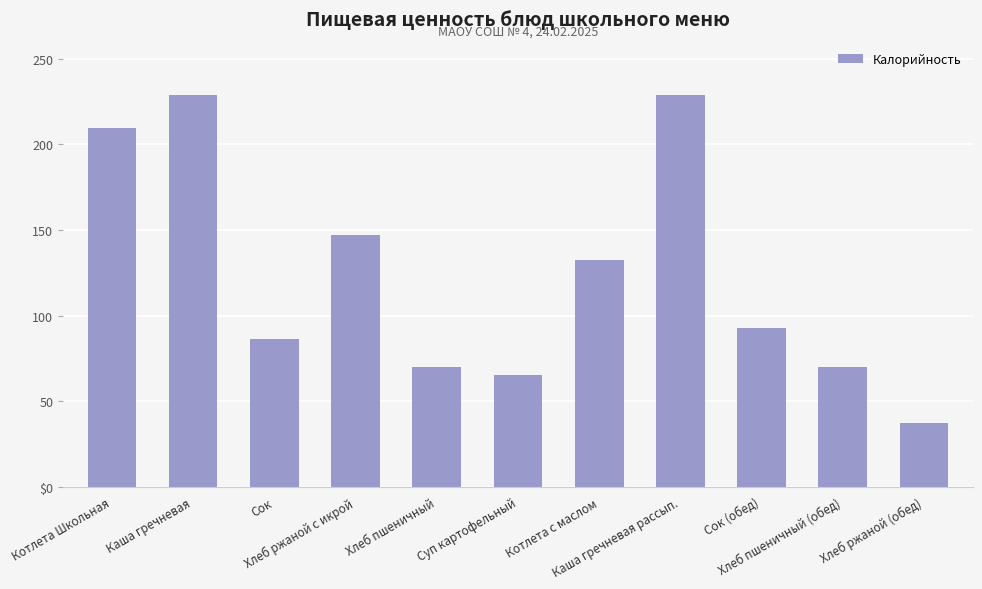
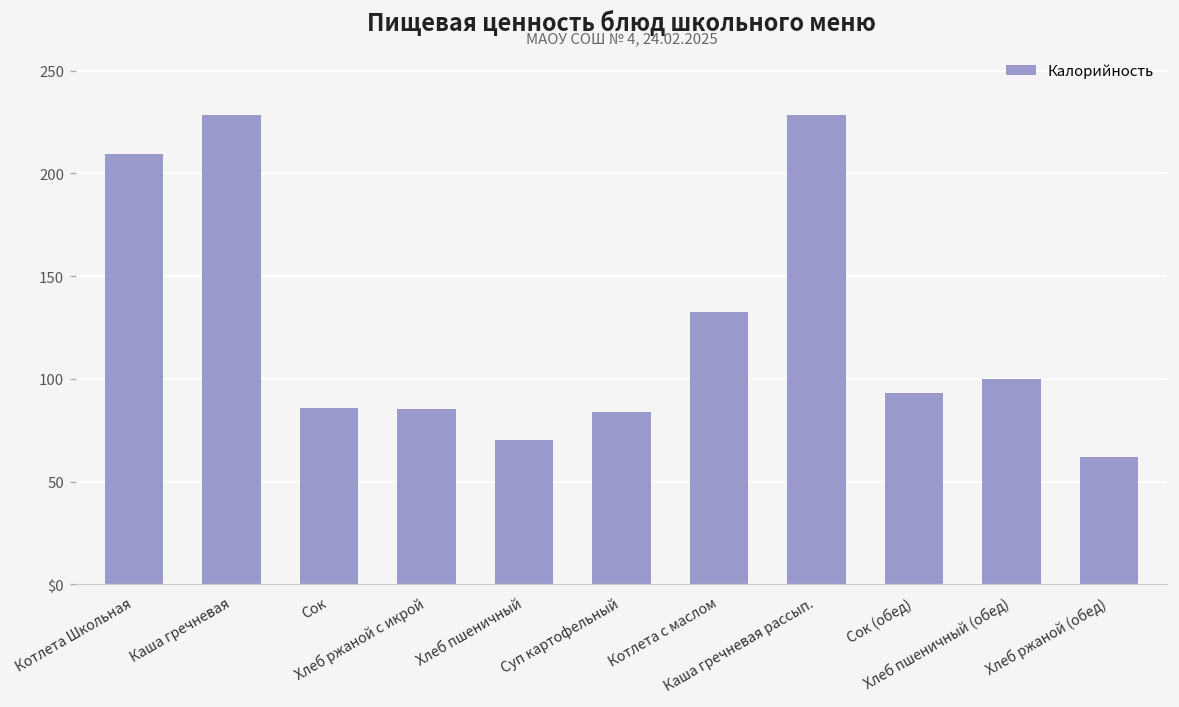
Хлеб ржаной с икрой: 147 -> 85
Суп картофельный: 65 -> 84
Хлеб пшеничный (обед): 70 -> 100
Хлеб ржаной (обед): 37 -> 62
